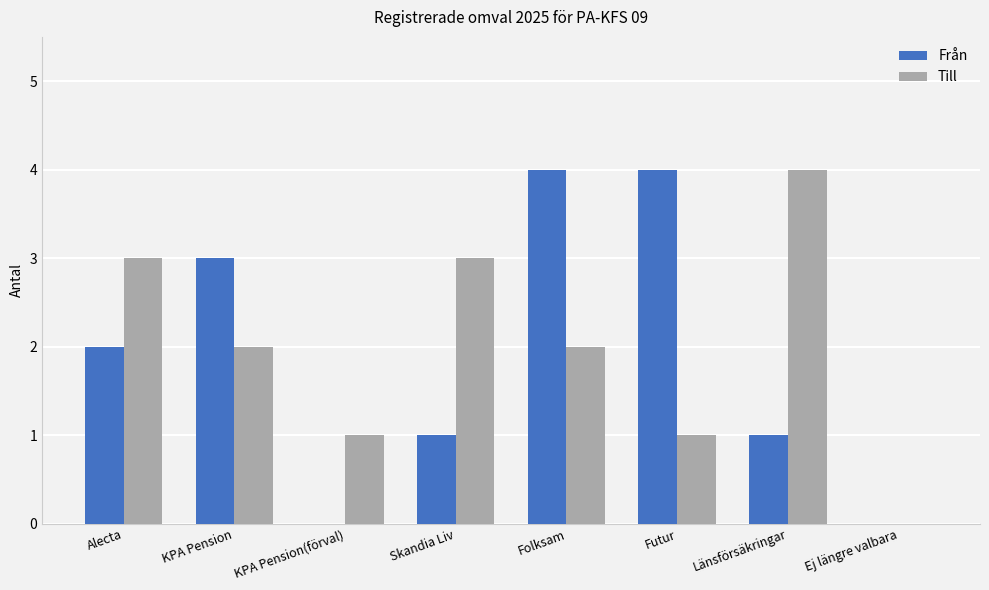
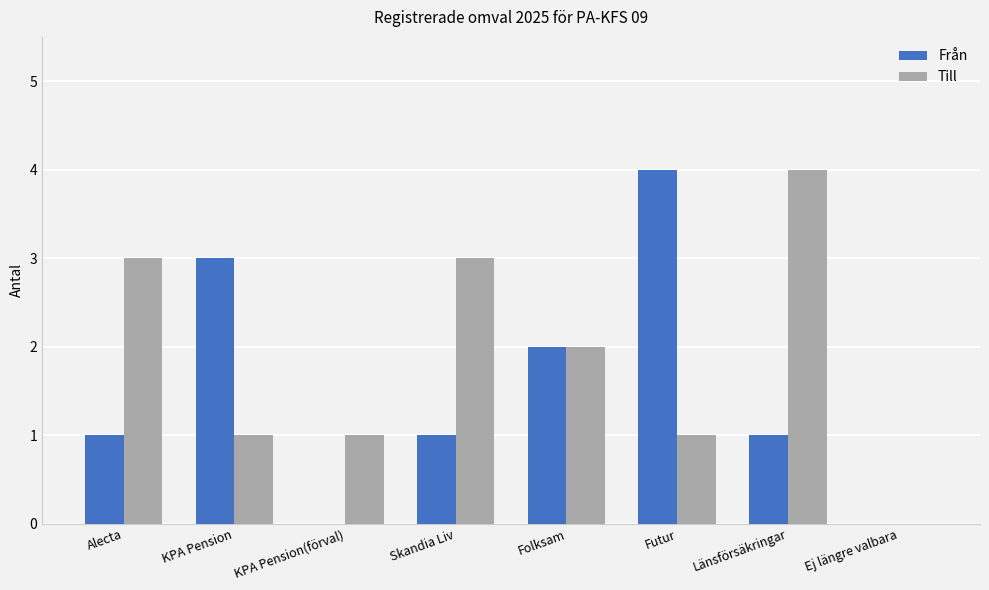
Från, Alecta: 2 -> 1
Till, KPA Pension: 2 -> 1
Från, Folksam: 4 -> 2
